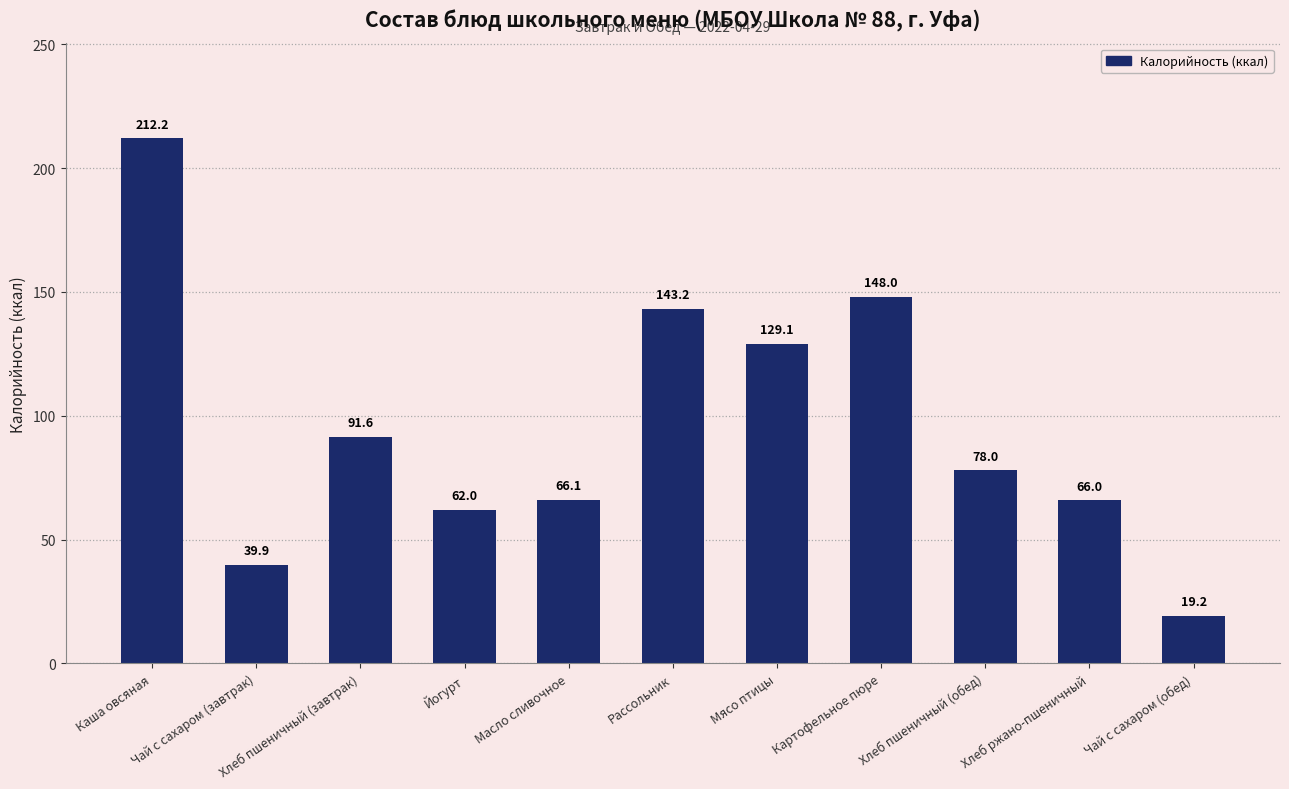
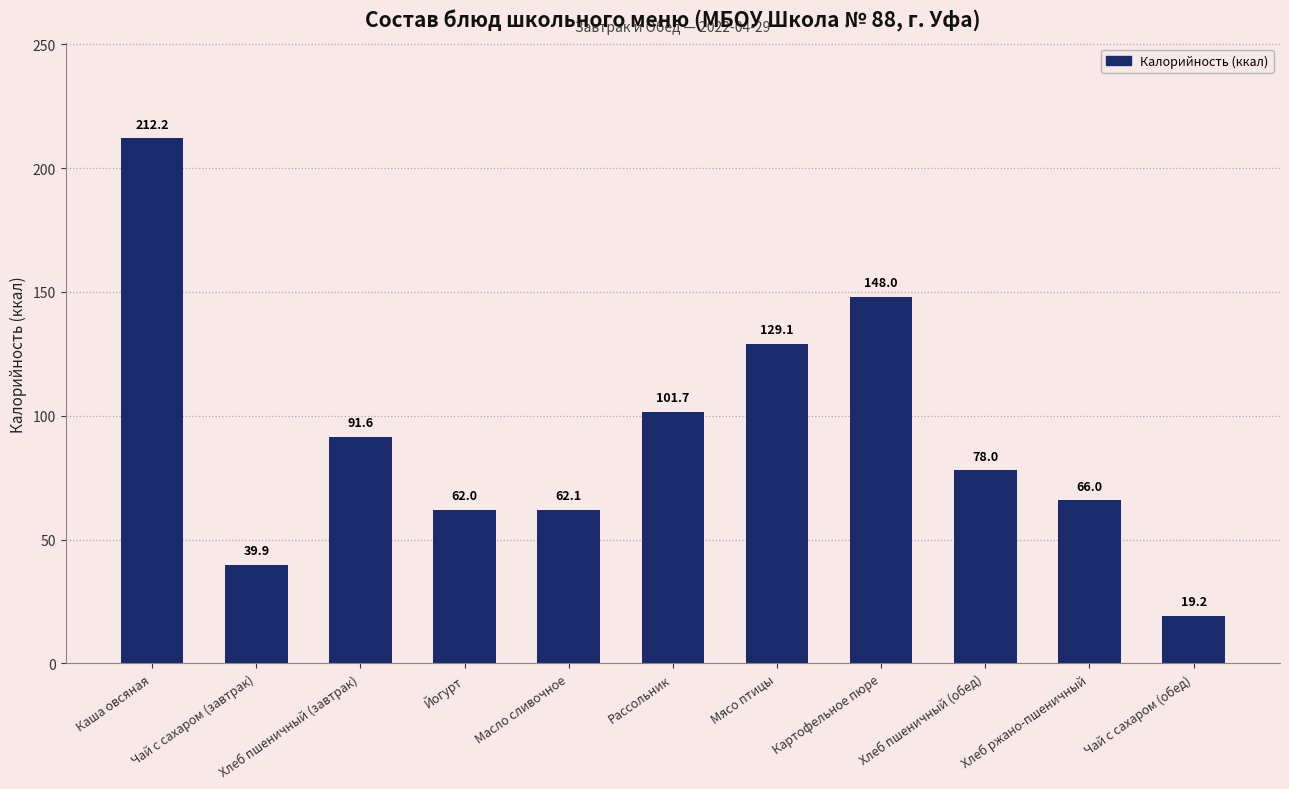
Масло сливочное: 66.1 -> 62.1
Рассольник: 143.2 -> 101.7
